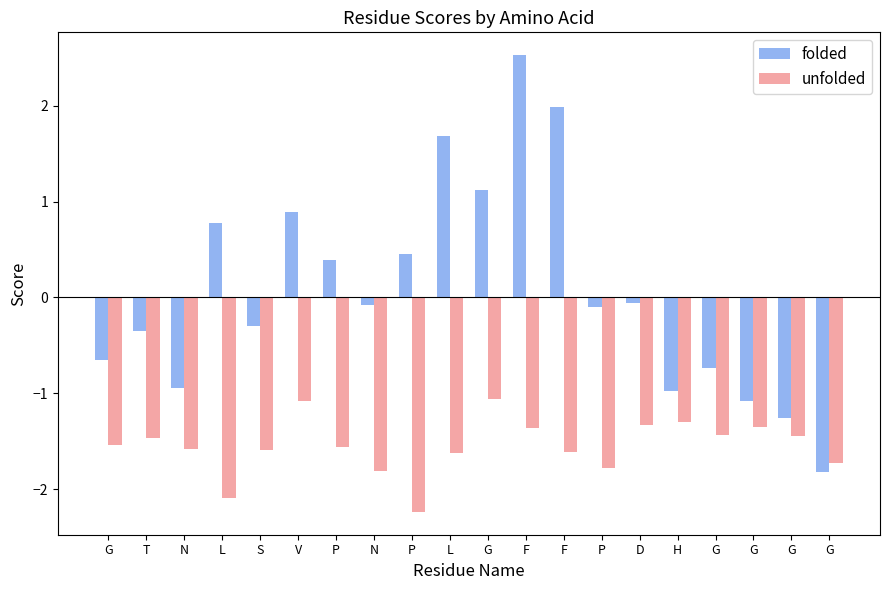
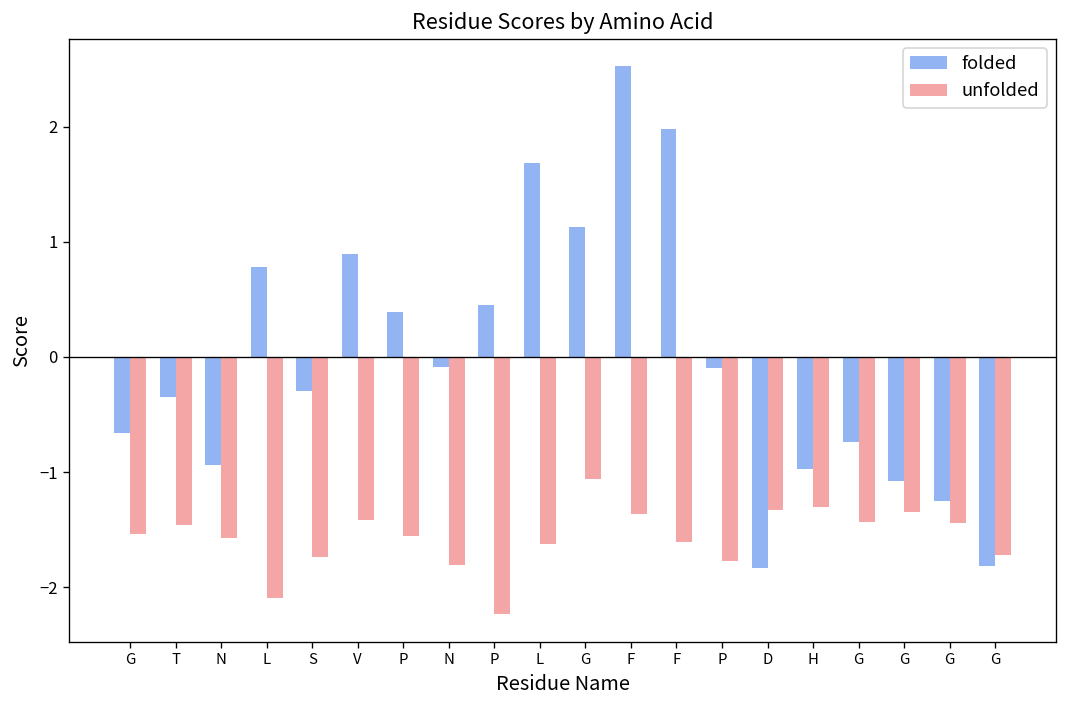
unfolded, S: -1.6 -> -1.7
unfolded, V: -1.1 -> -1.4
folded, D: -0.1 -> -1.8
